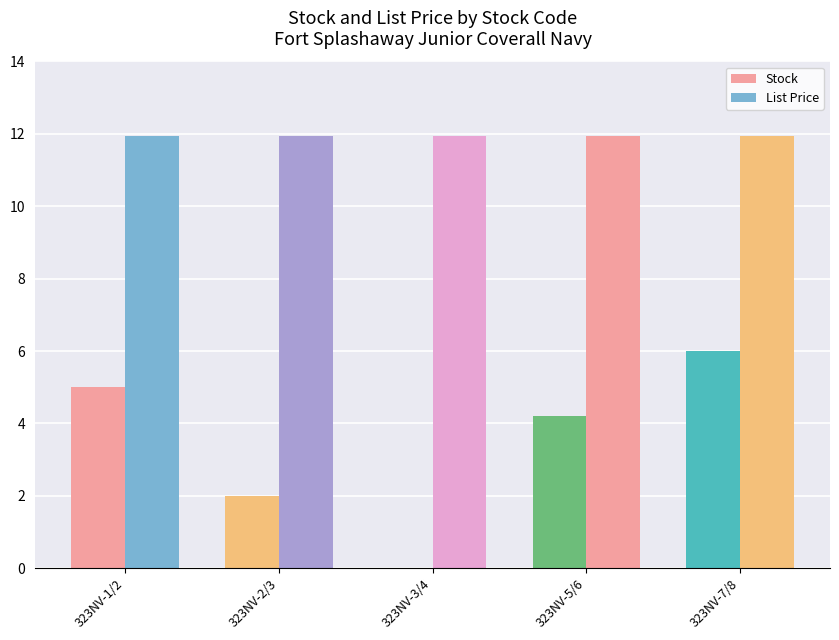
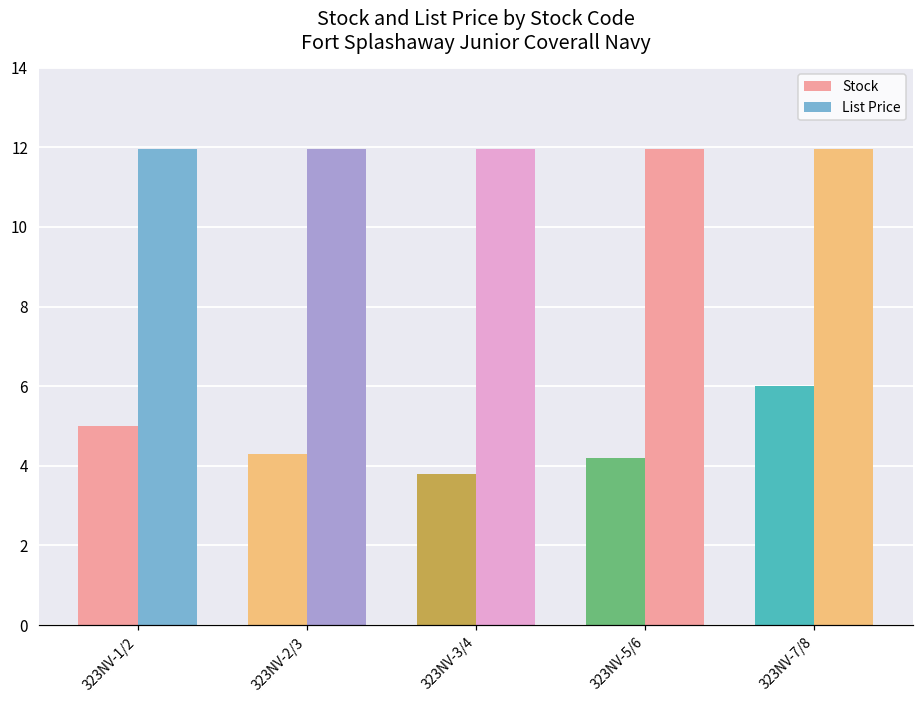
Stock, 323NV-2/3: 2.0 -> 4.3
Stock, 323NV-3/4: 0.0 -> 3.8
